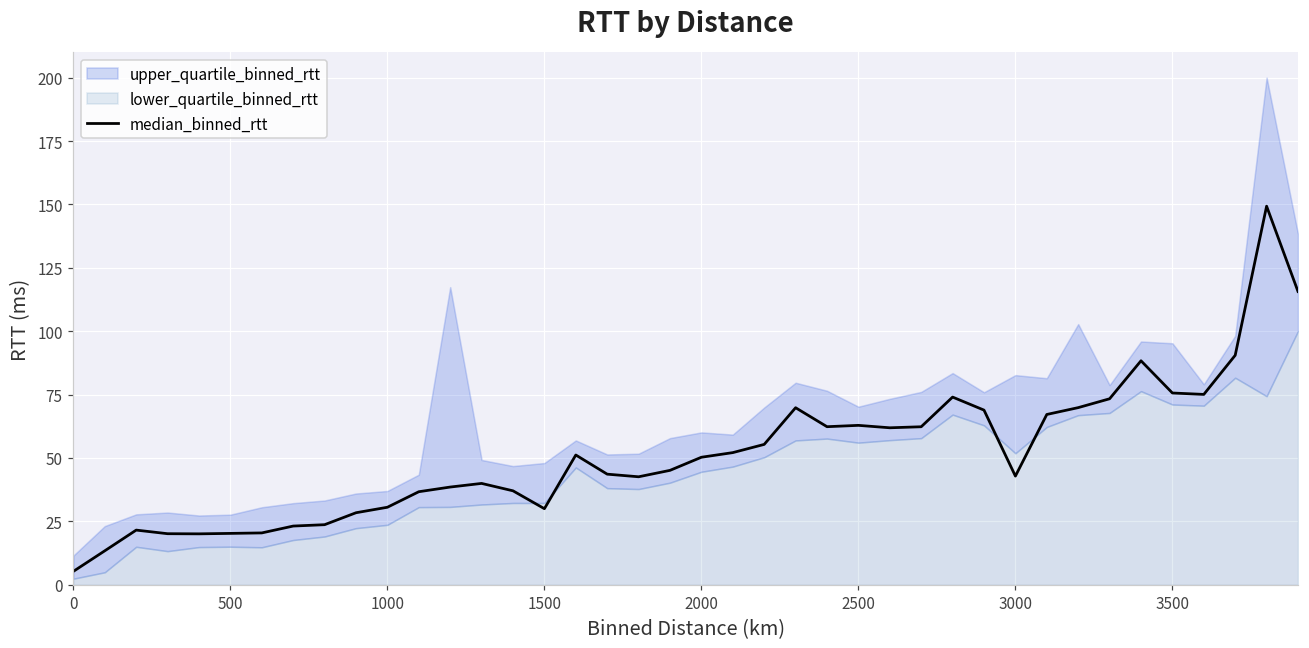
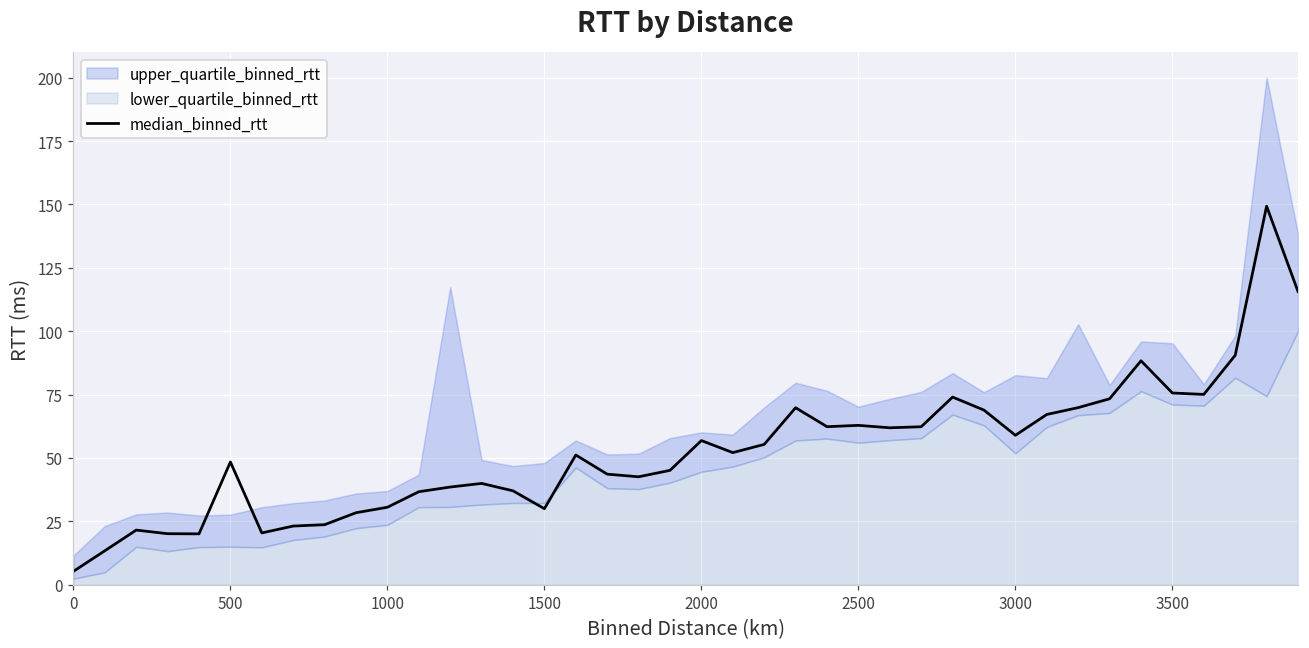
median_binned_rtt, 500: 20 -> 48
median_binned_rtt, 2000: 50 -> 57
median_binned_rtt, 3000: 43 -> 59
